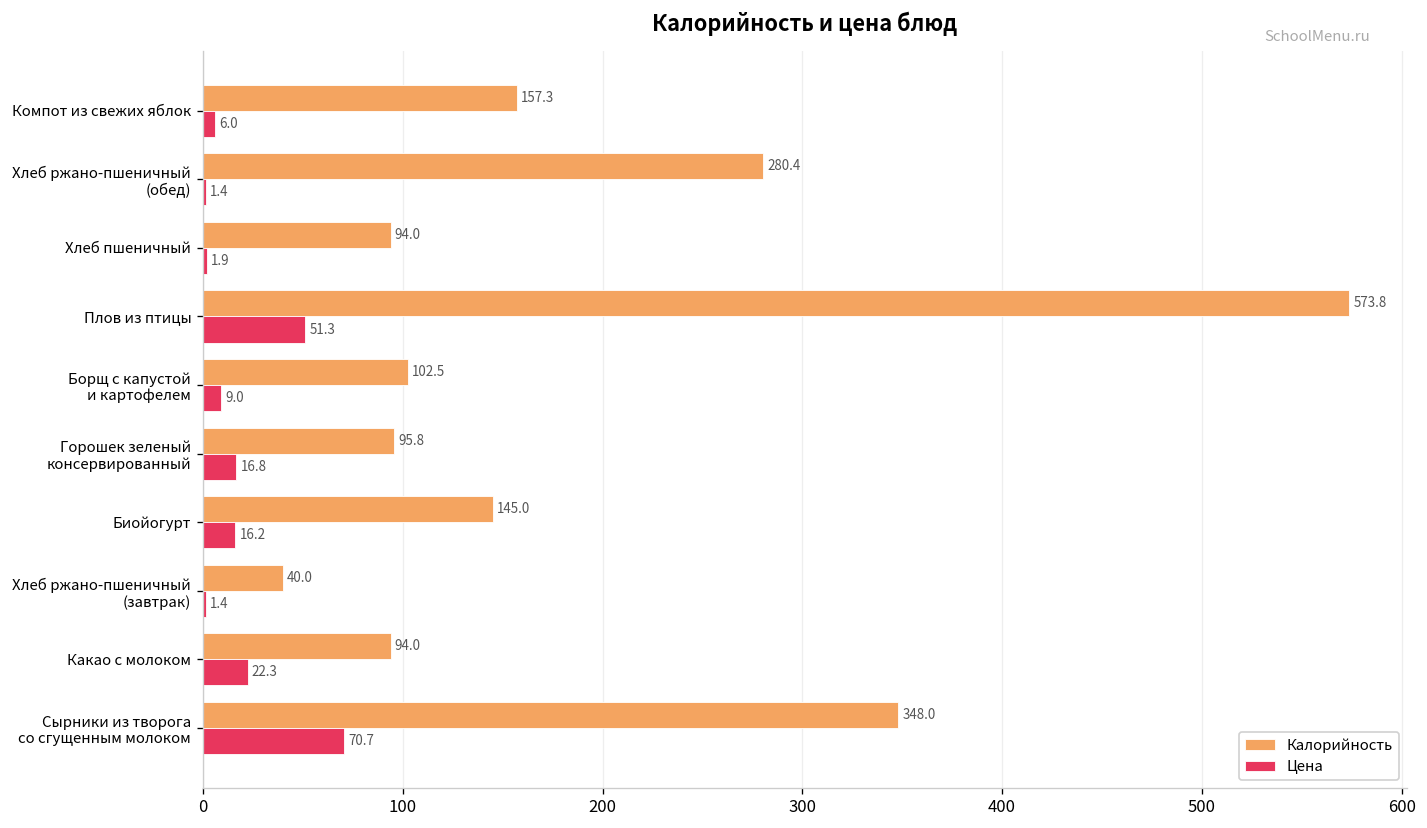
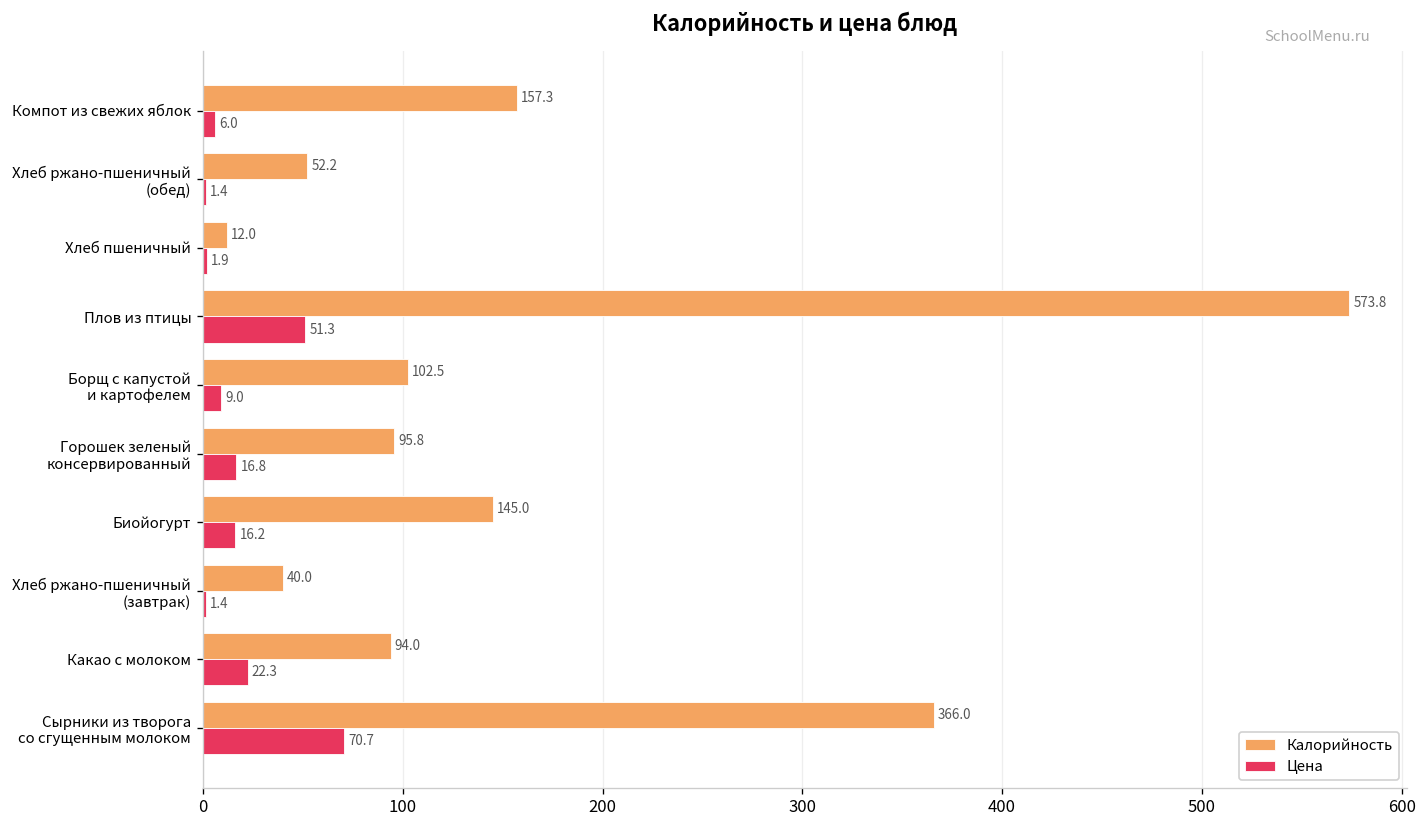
Калорийность, Хлеб ржано-пшеничный (обед): 280.4 -> 52.2
Калорийность, Хлеб пшеничный: 94.0 -> 12.0
Калорийность, Сырники из творога со сгущенным молоком: 348.0 -> 366.0
